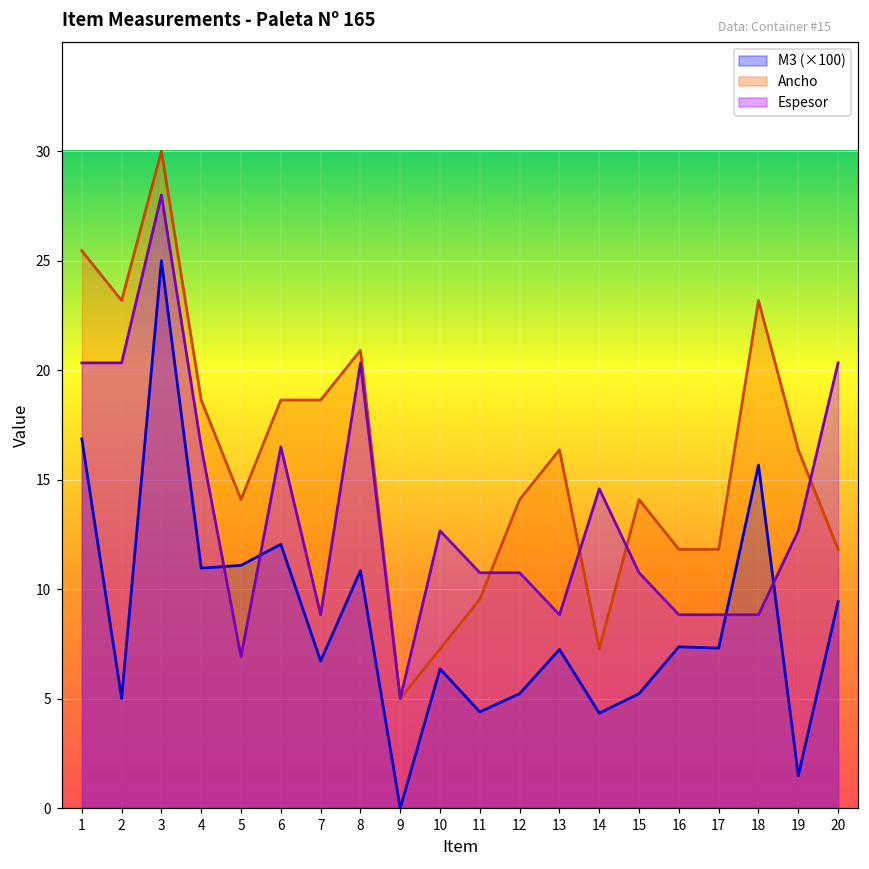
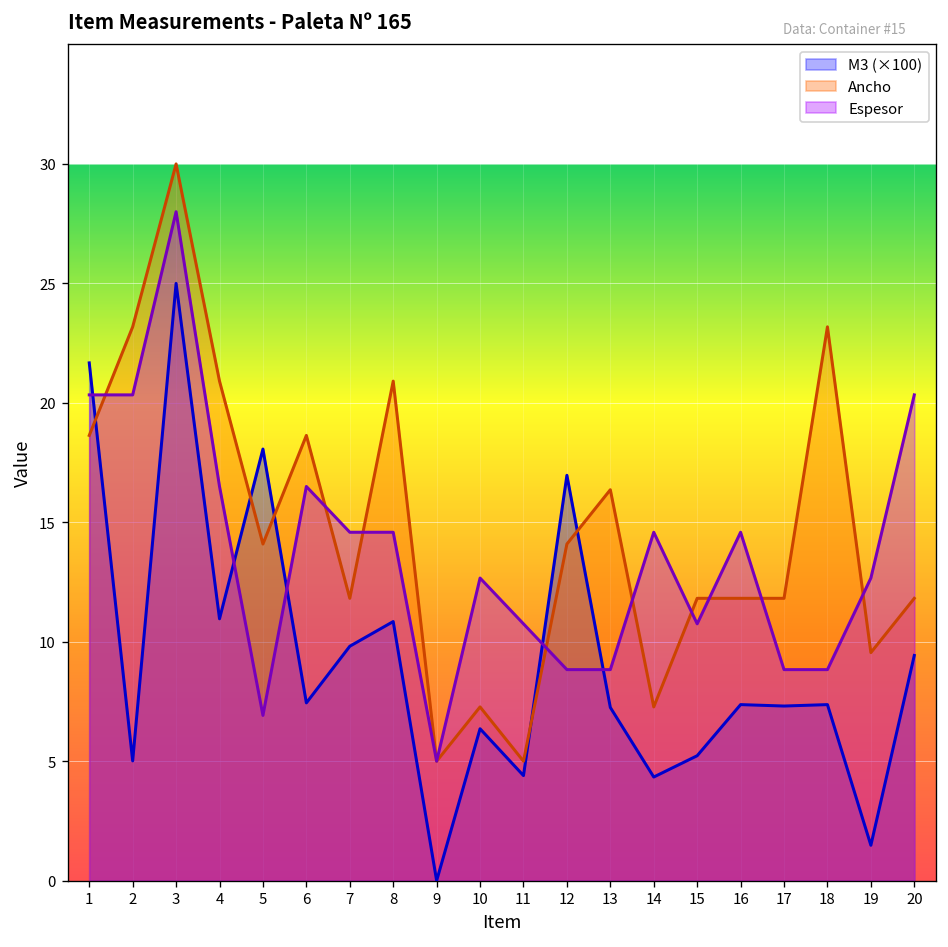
M3 (×100), 1: 16.9 -> 21.7
Ancho, 1: 25.5 -> 18.6
Ancho, 4: 18.6 -> 20.9
M3 (×100), 5: 11.1 -> 18.1
M3 (×100), 6: 12.0 -> 7.4
M3 (×100), 7: 6.7 -> 9.8
Ancho, 7: 18.6 -> 11.8
Espesor, 7: 8.8 -> 14.6
Espesor, 8: 20.3 -> 14.6
Ancho, 11: 9.5 -> 5.0
M3 (×100), 12: 5.2 -> 17.0
Espesor, 12: 10.8 -> 8.8
Ancho, 15: 14.1 -> 11.8
Espesor, 16: 8.8 -> 14.6
M3 (×100), 18: 15.7 -> 7.4
Ancho, 19: 16.4 -> 9.5
